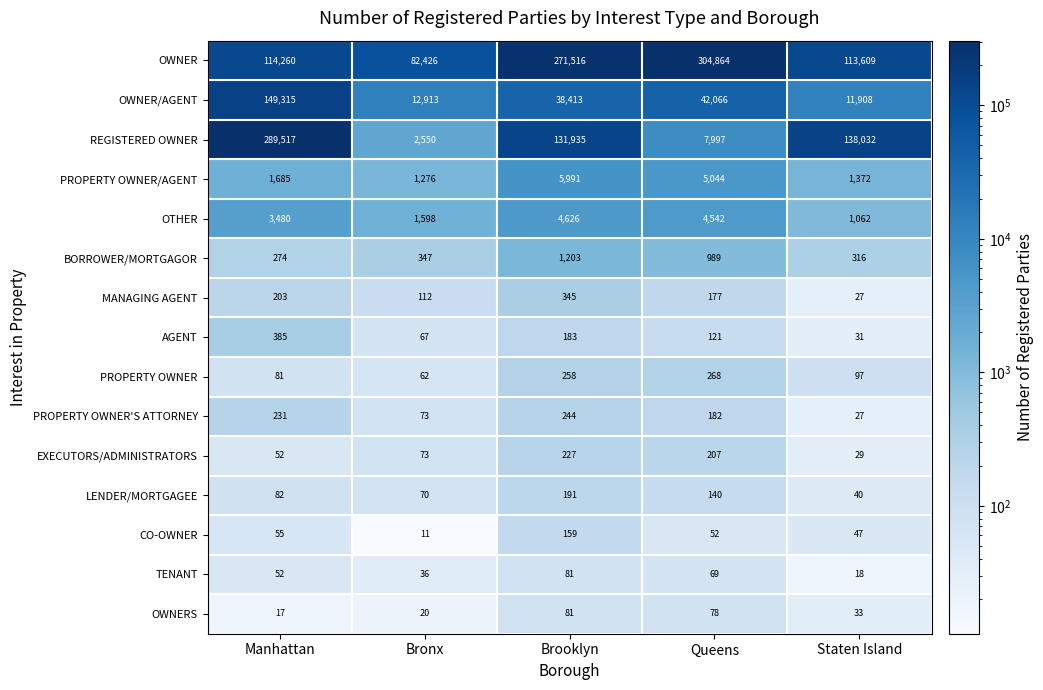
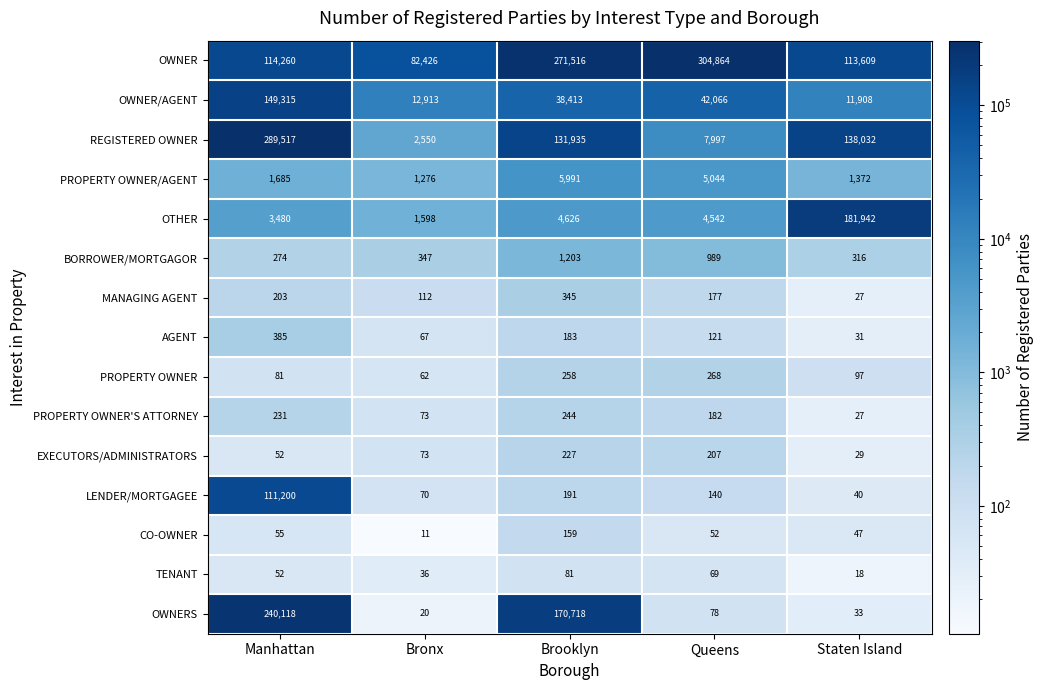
OTHER, Staten Island: 1,062 -> 181,942
LENDER/MORTGAGEE, Manhattan: 82 -> 111,200
OWNERS, Manhattan: 17 -> 240,118
OWNERS, Brooklyn: 81 -> 170,718
